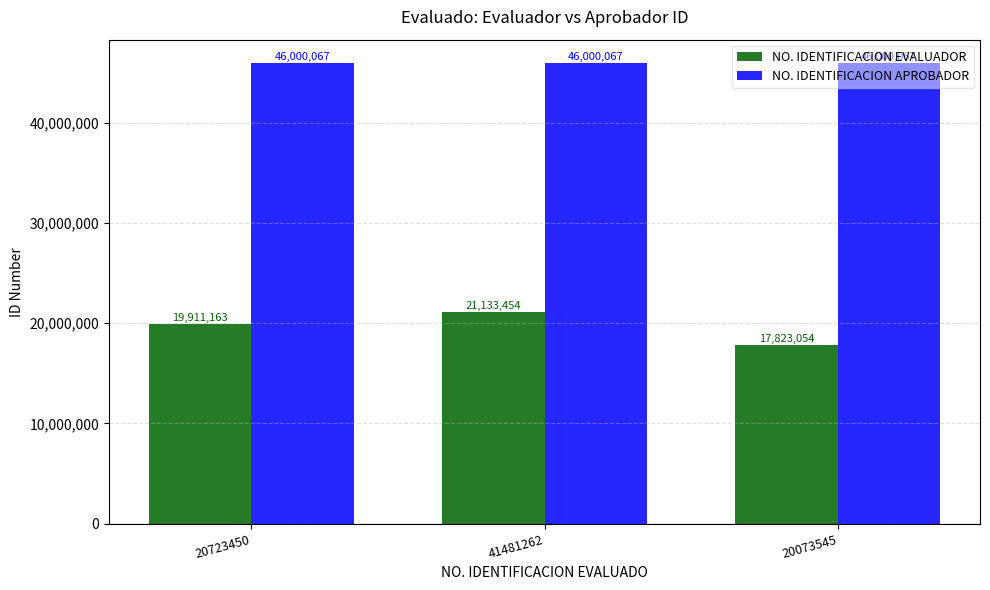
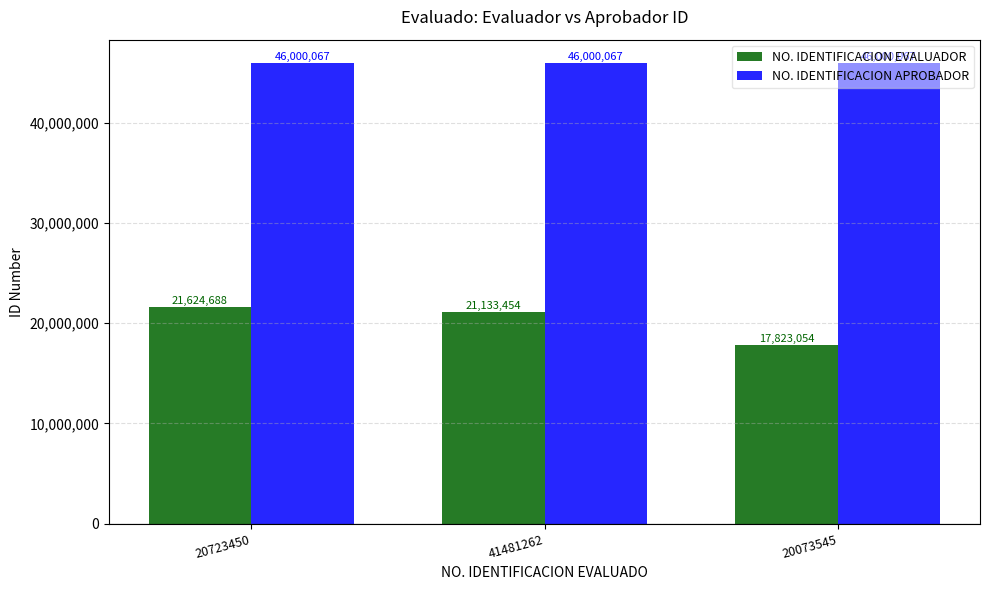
NO. IDENTIFICACION EVALUADOR, 20723450: 19,911,163 -> 21,624,688
